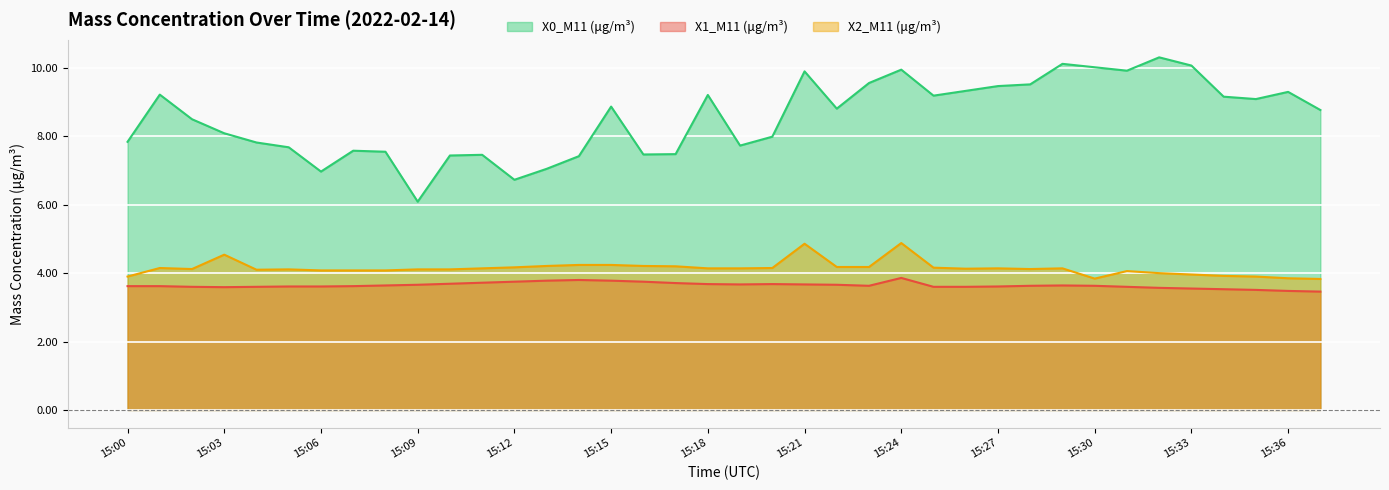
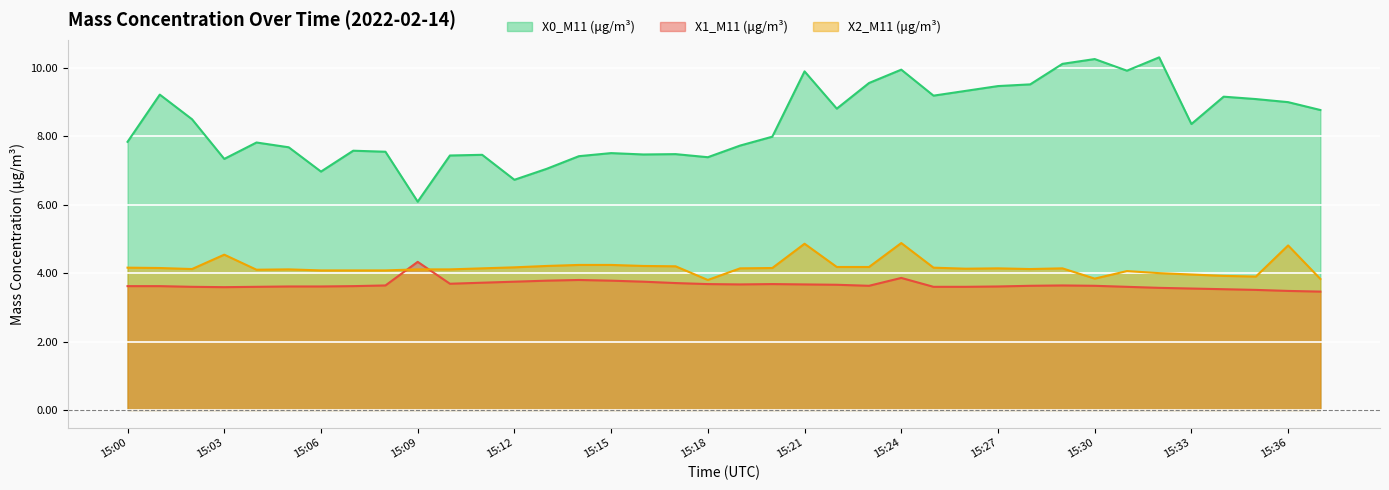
X2_M11 (μg/m³), 15:00: 3.9 -> 4.2
X0_M11 (μg/m³), 15:03: 8.1 -> 7.3
X1_M11 (μg/m³), 15:09: 3.7 -> 4.3
X0_M11 (μg/m³), 15:15: 8.9 -> 7.5
X0_M11 (μg/m³), 15:18: 9.2 -> 7.4
X2_M11 (μg/m³), 15:18: 4.1 -> 3.8
X0_M11 (μg/m³), 15:30: 10.0 -> 10.3
X0_M11 (μg/m³), 15:33: 10.1 -> 8.4
X0_M11 (μg/m³), 15:36: 9.3 -> 9.0
X2_M11 (μg/m³), 15:36: 3.9 -> 4.8
